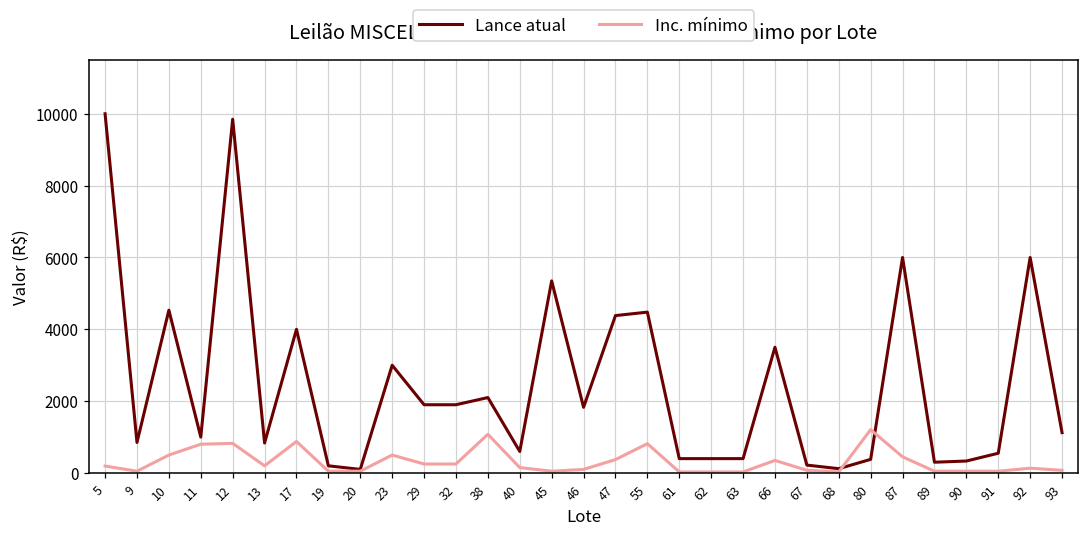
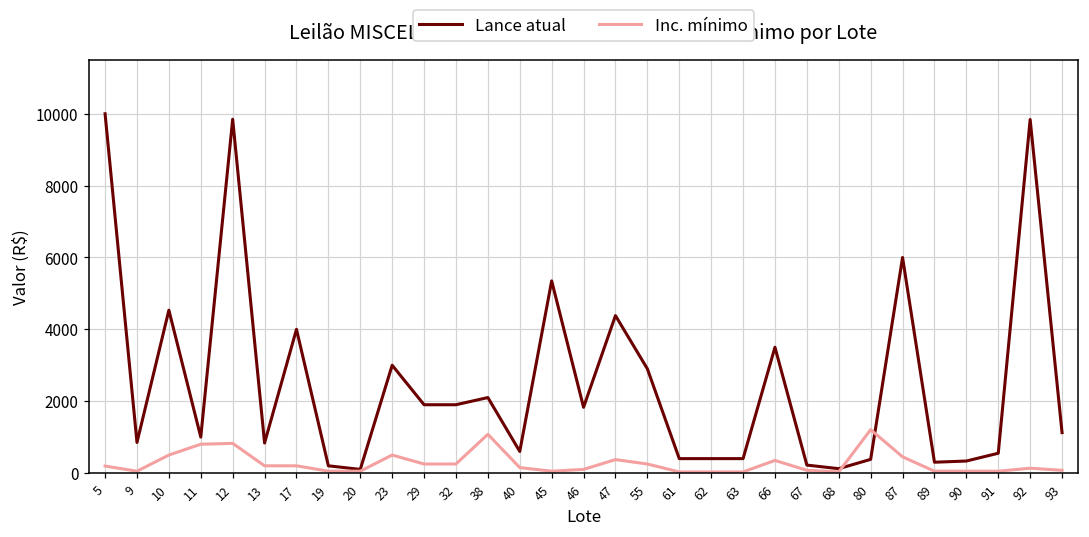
Inc. mínimo, 17: 900 -> 200
Lance atual, 55: 4500 -> 2900
Inc. mínimo, 55: 800 -> 300
Lance atual, 92: 6000 -> 9800
